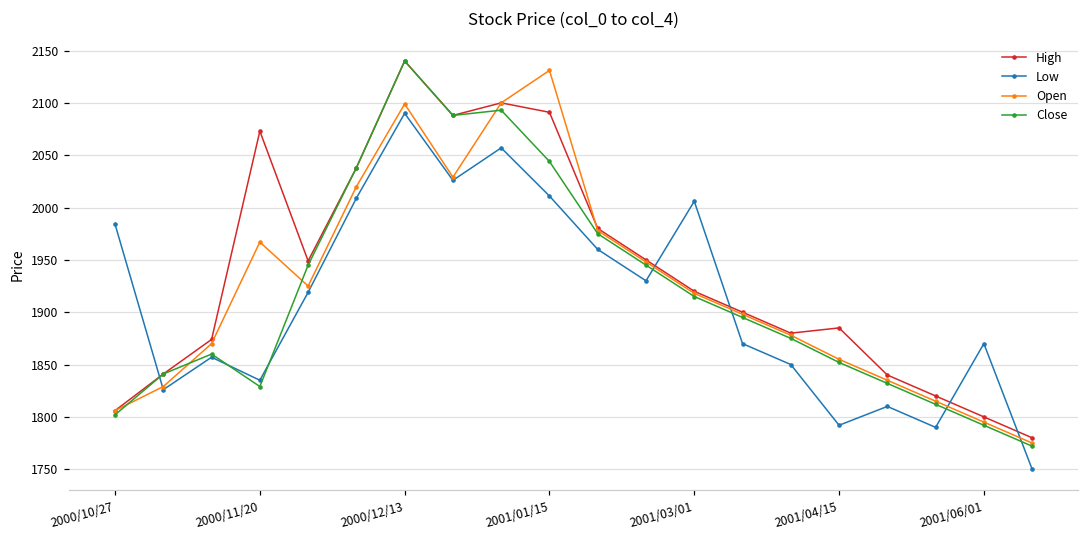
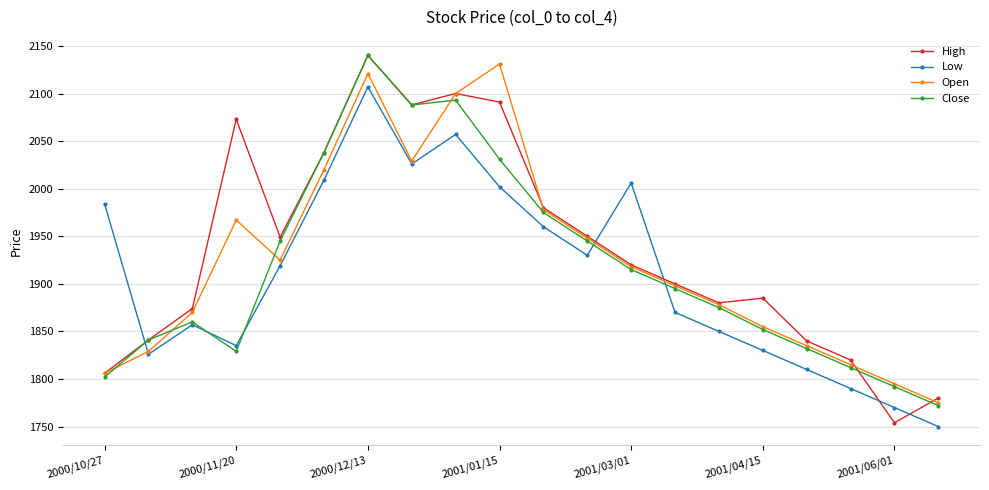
Low, 2000/12/13: 2090 -> 2110
Open, 2000/12/13: 2100 -> 2120
Low, 2001/01/15: 2010 -> 2000
Close, 2001/01/15: 2040 -> 2030
Low, 2001/04/15: 1790 -> 1830
High, 2001/06/01: 1800 -> 1750
Low, 2001/06/01: 1870 -> 1770
